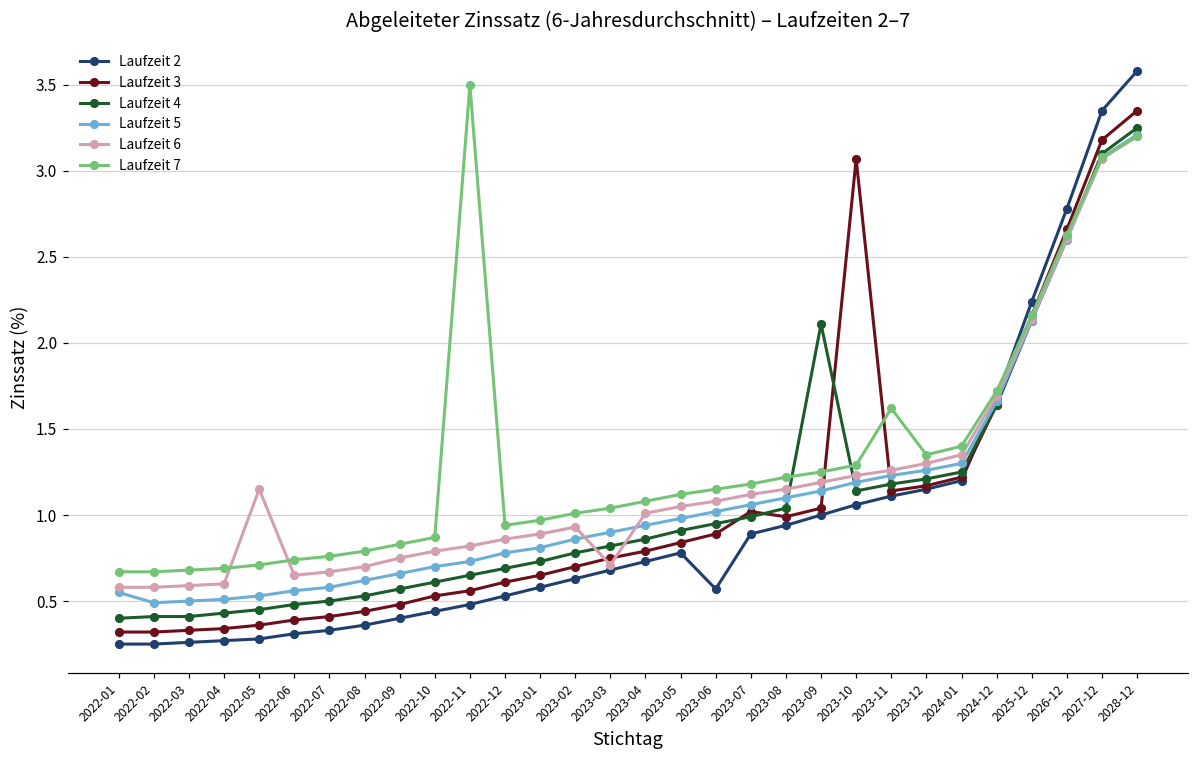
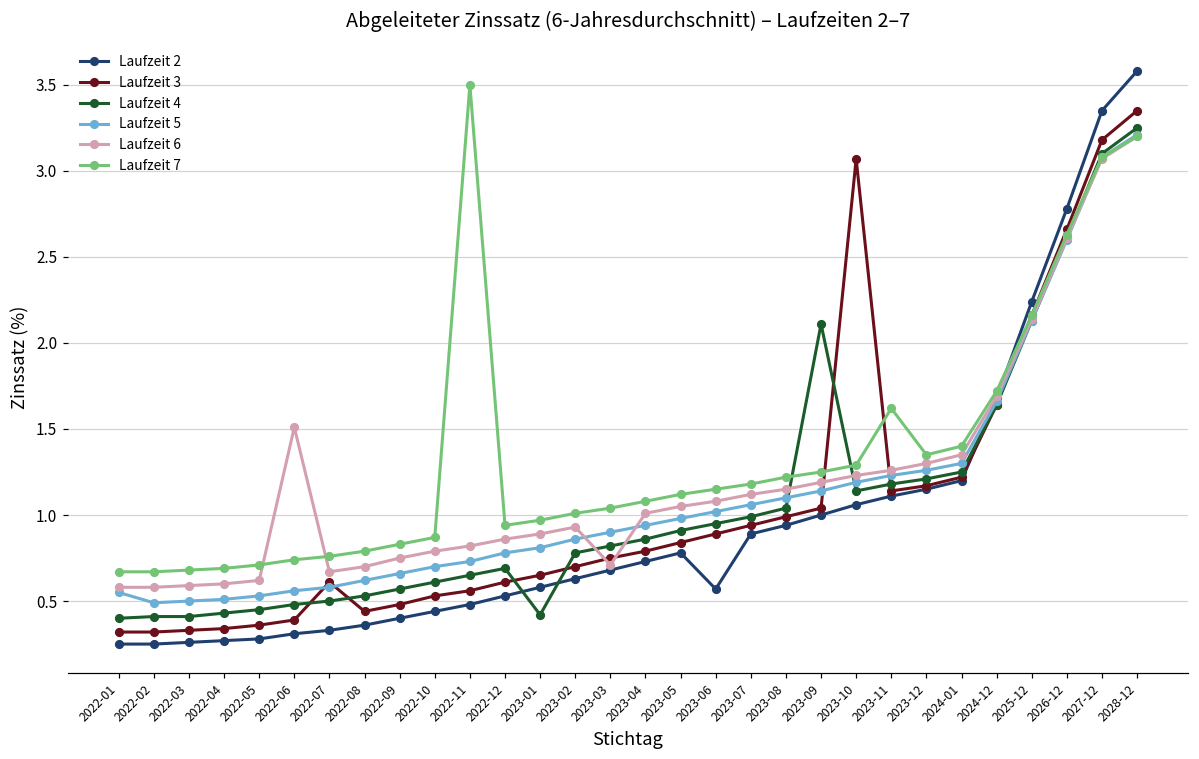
Laufzeit 6, 2022-05: 1.15 -> 0.62
Laufzeit 6, 2022-06: 0.65 -> 1.51
Laufzeit 3, 2022-07: 0.41 -> 0.61
Laufzeit 4, 2023-01: 0.73 -> 0.42
Laufzeit 3, 2023-07: 1.02 -> 0.94
